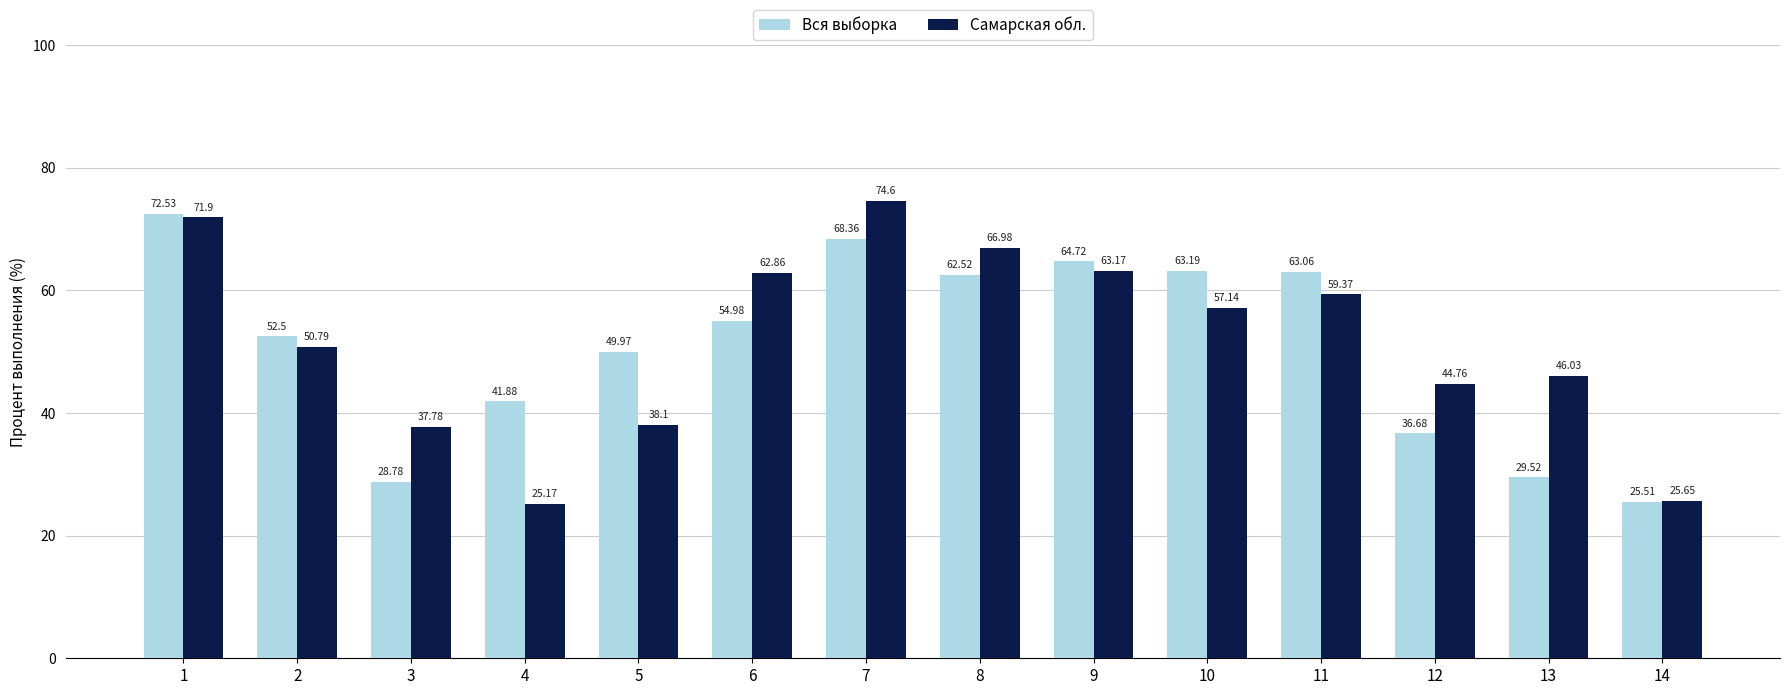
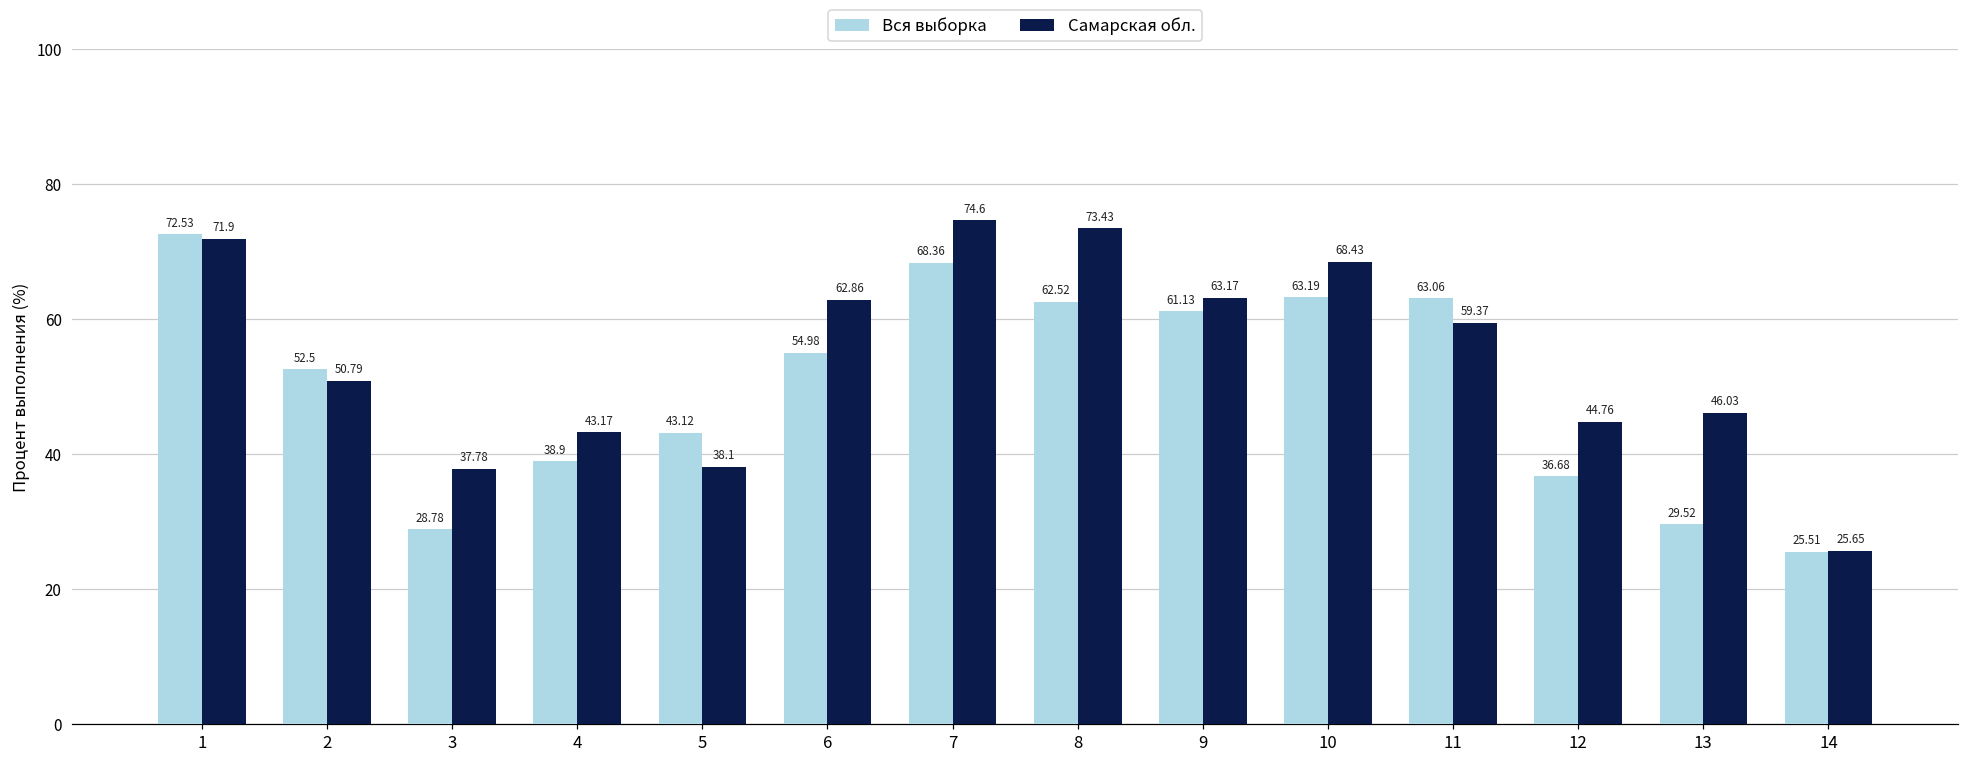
Вся выборка, 4: 41.88 -> 38.9
Самарская обл., 4: 25.17 -> 43.17
Вся выборка, 5: 49.97 -> 43.12
Самарская обл., 8: 66.98 -> 73.43
Вся выборка, 9: 64.72 -> 61.13
Самарская обл., 10: 57.14 -> 68.43
